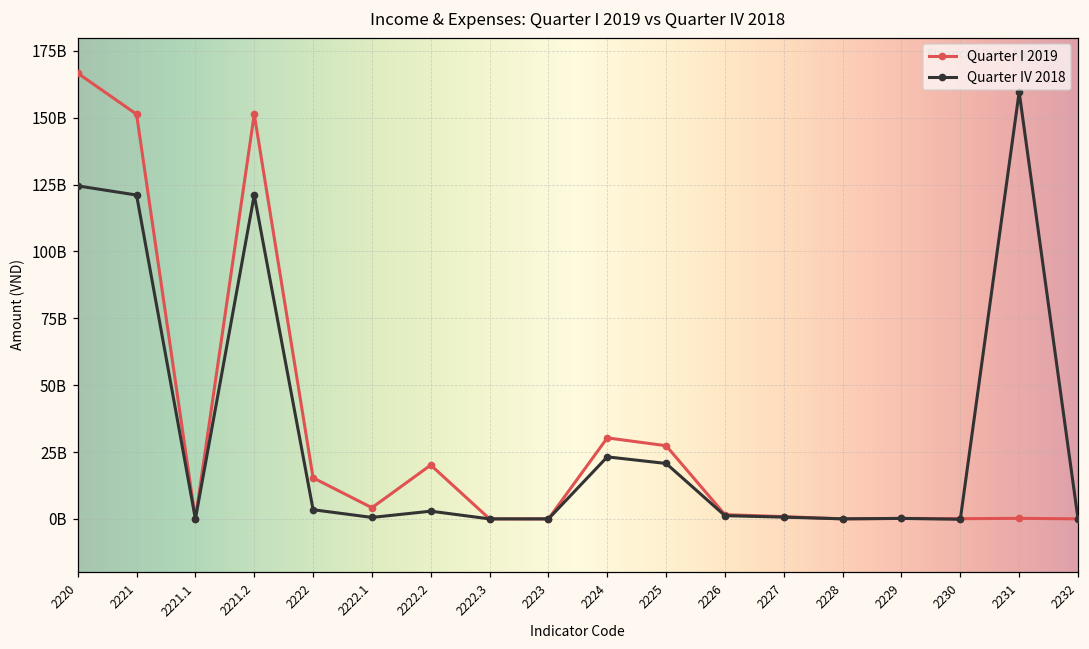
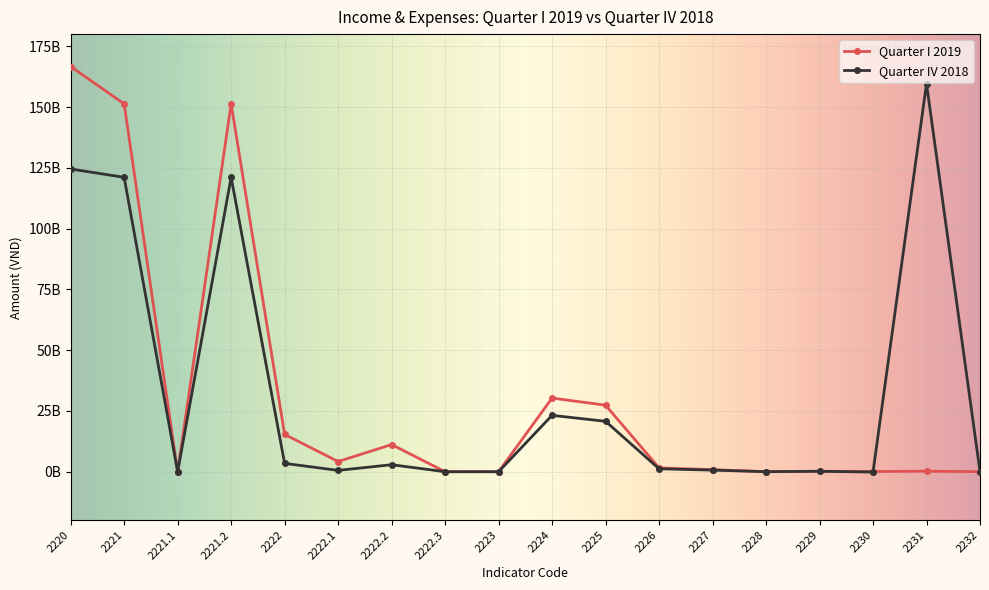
Quarter I 2019, 2222.2: 20000000000 -> 11000000000
